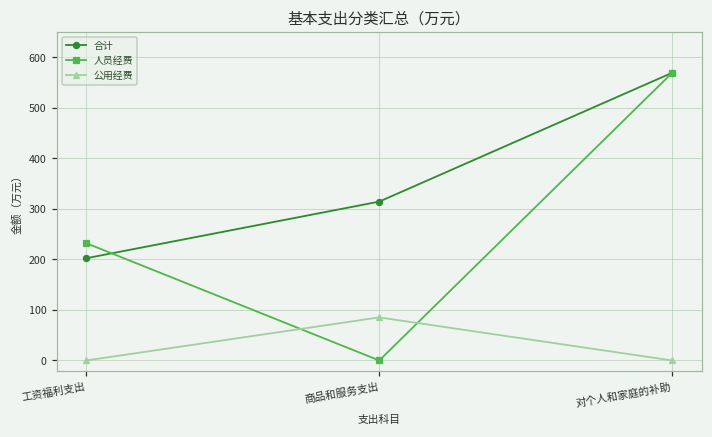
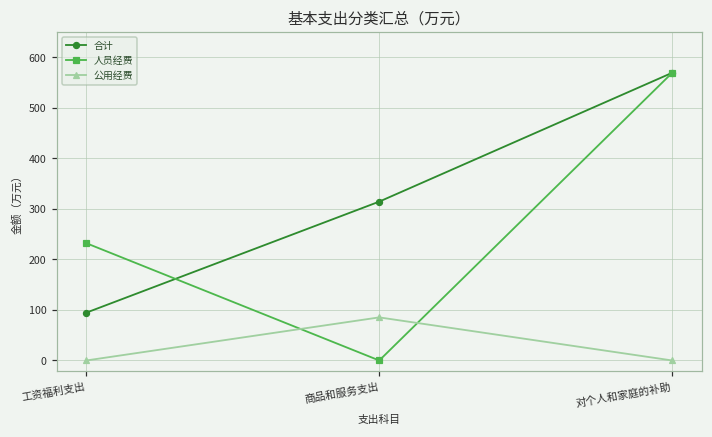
合计, 工资福利支出: 200 -> 90
